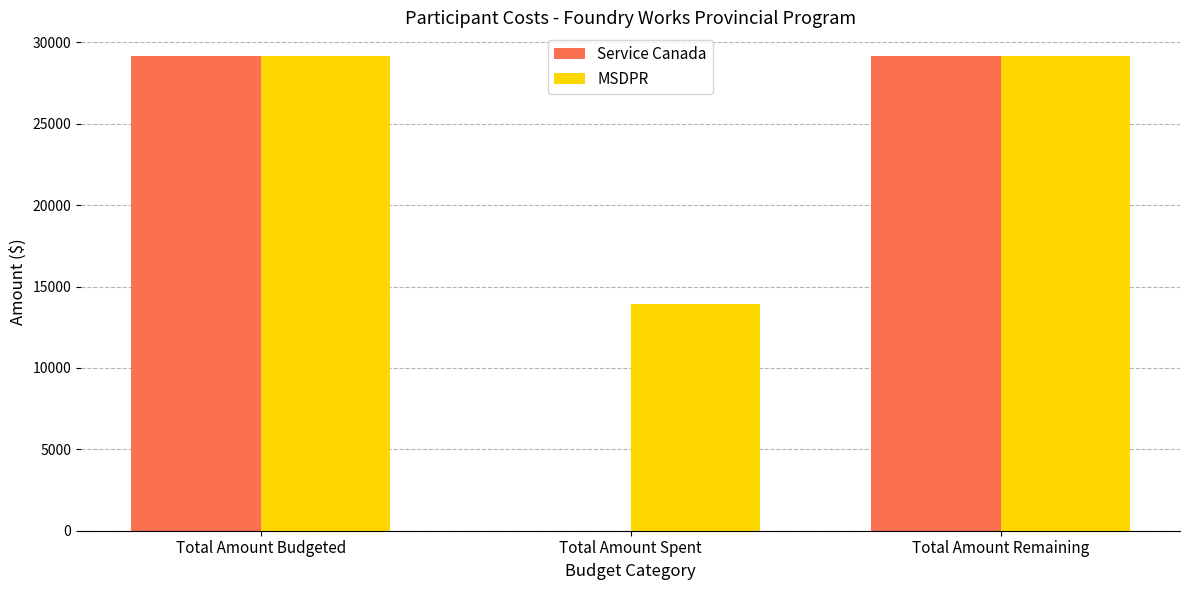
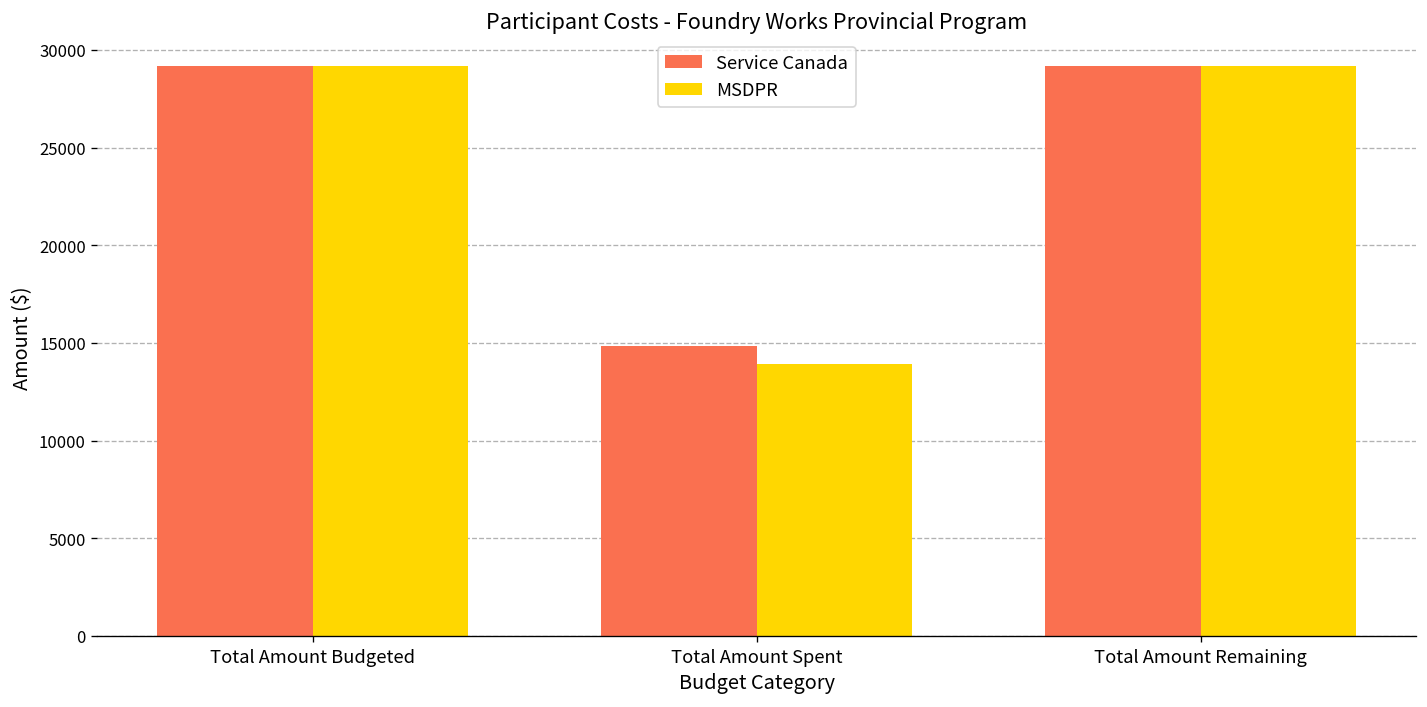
Service Canada, Total Amount Spent: 0 -> 14800
